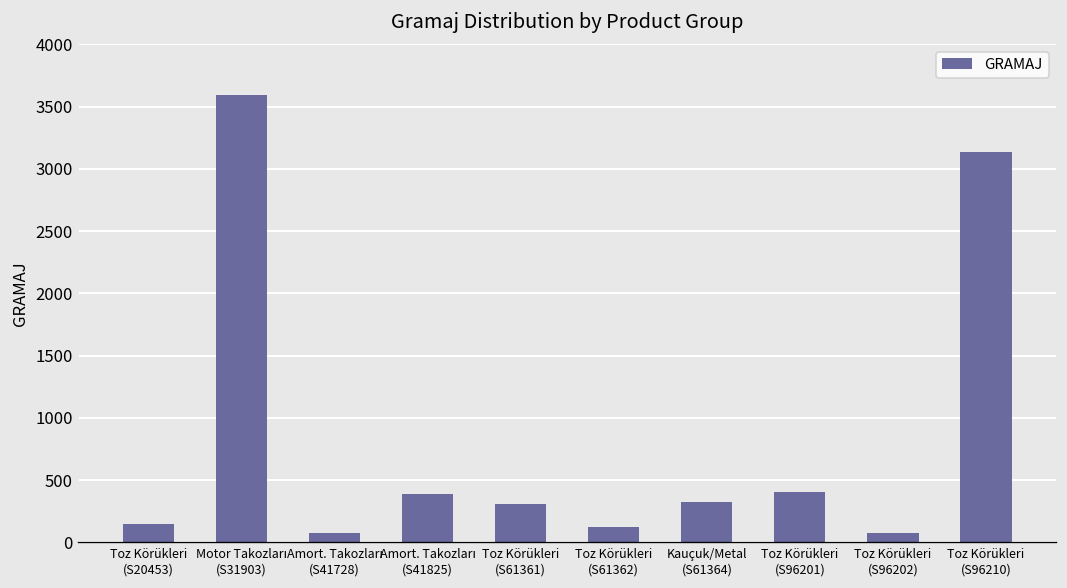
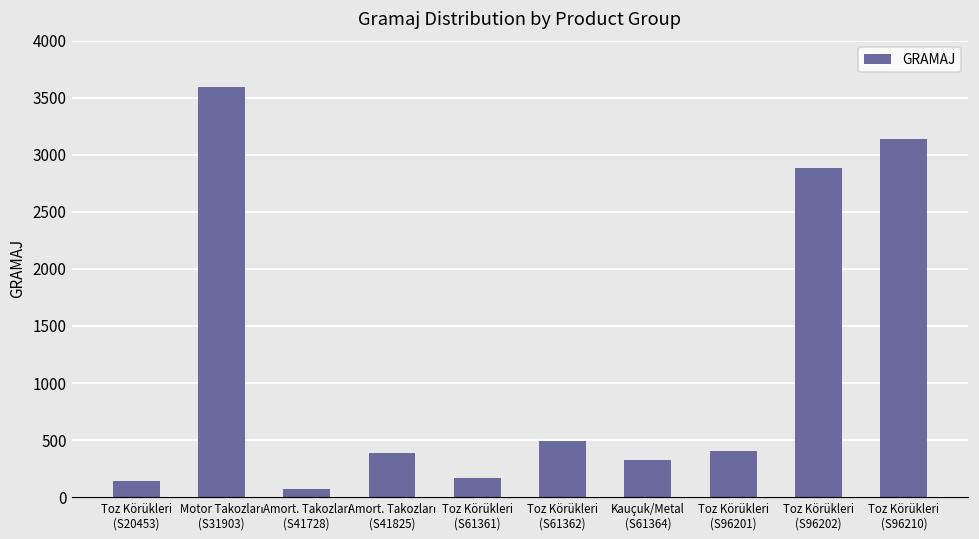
Toz Körükleri (S61361): 310 -> 170
Toz Körükleri (S61362): 130 -> 490
Toz Körükleri (S96202): 70 -> 2890
